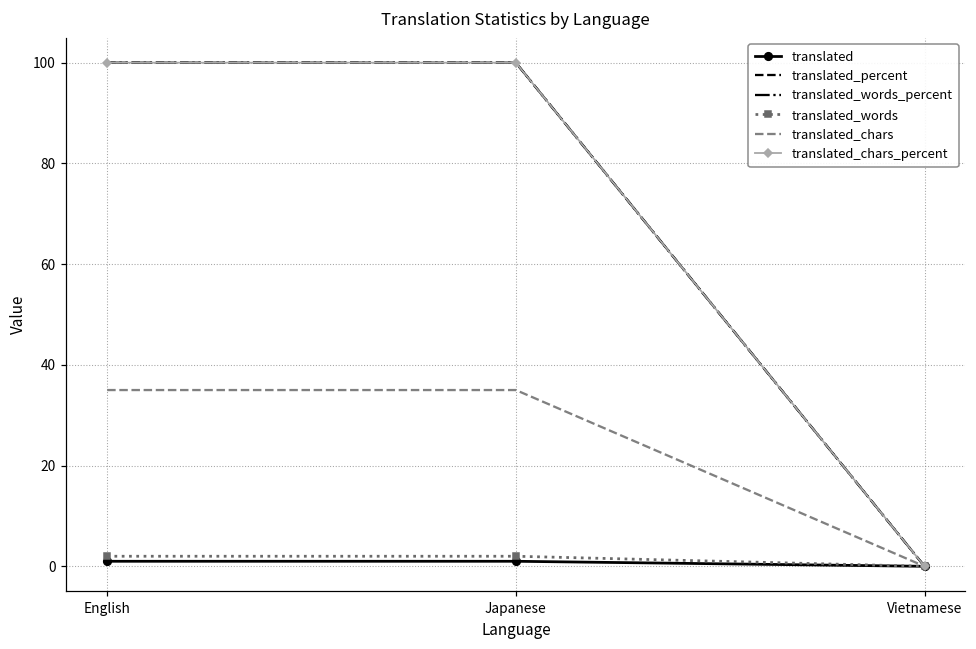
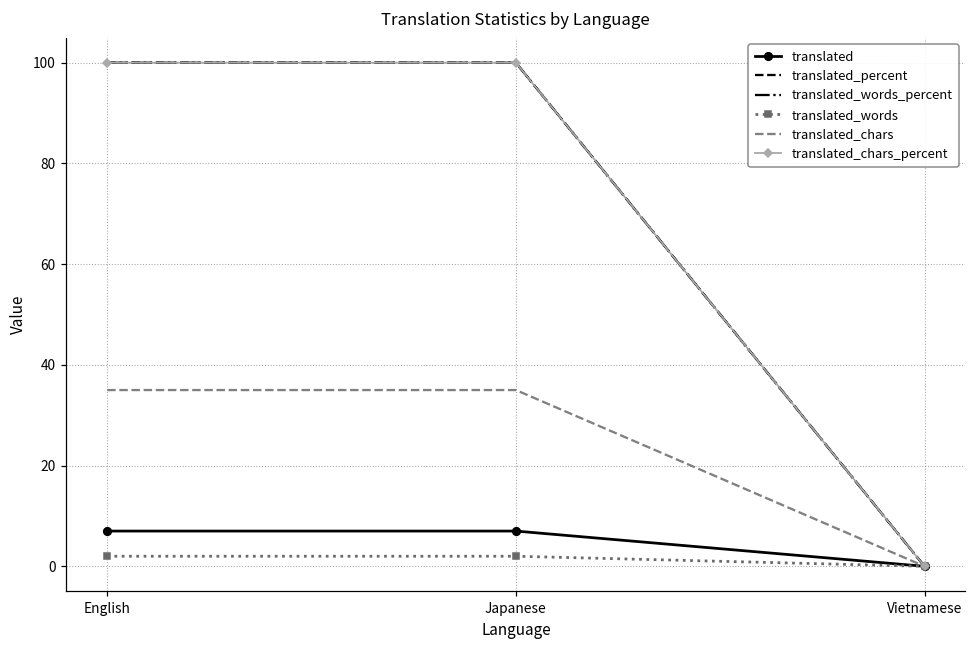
translated, English: 1 -> 7
translated, Japanese: 1 -> 7
